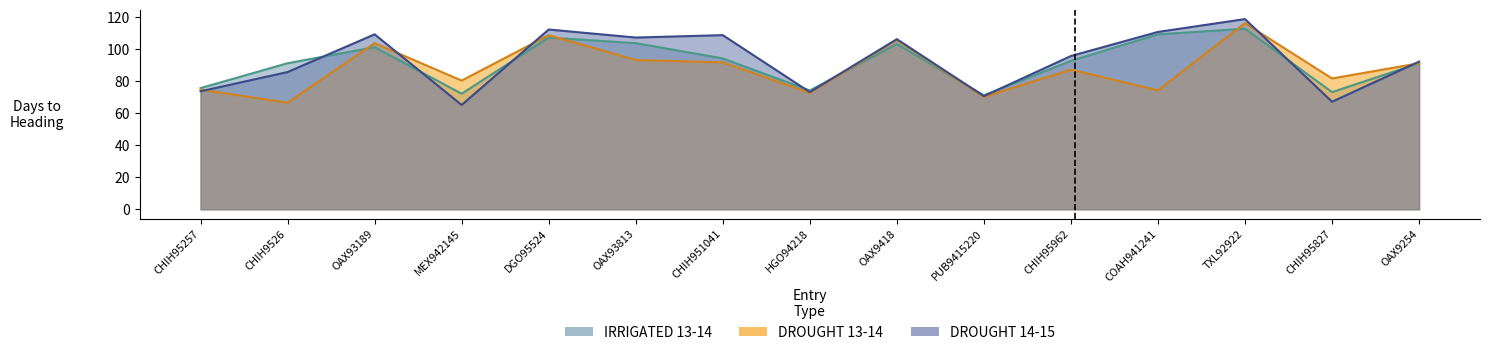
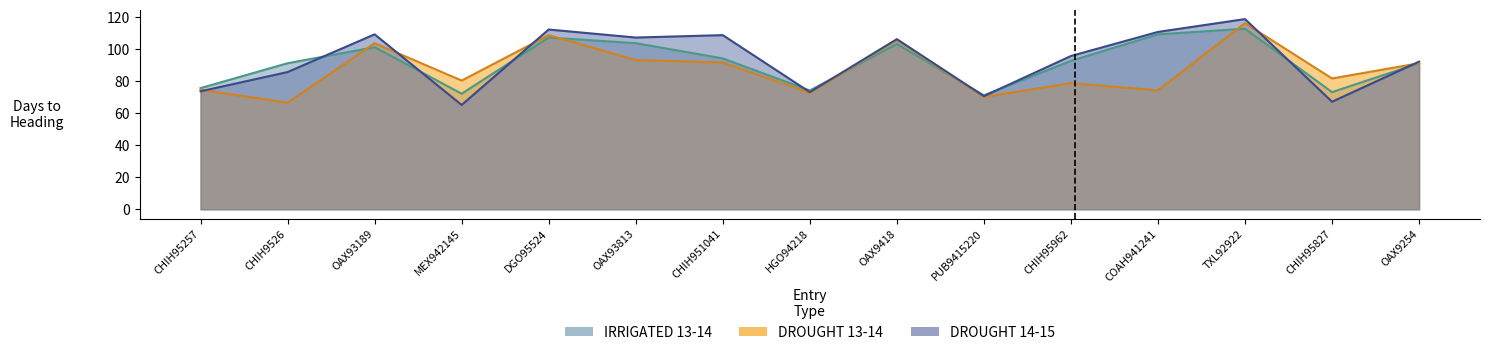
DROUGHT 13-14, CHIH95962: 87 -> 79
